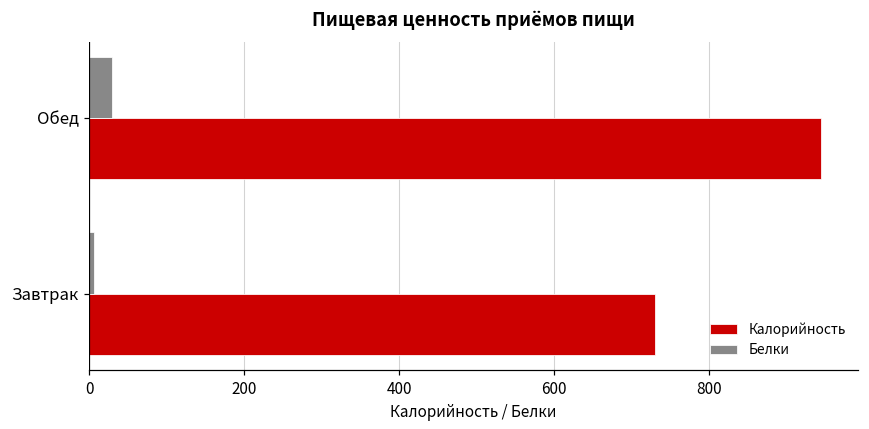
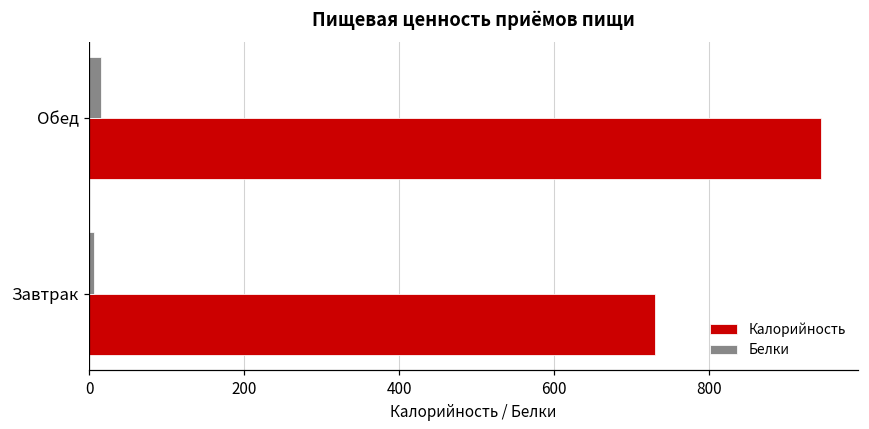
Белки, Обед: 30 -> 10
